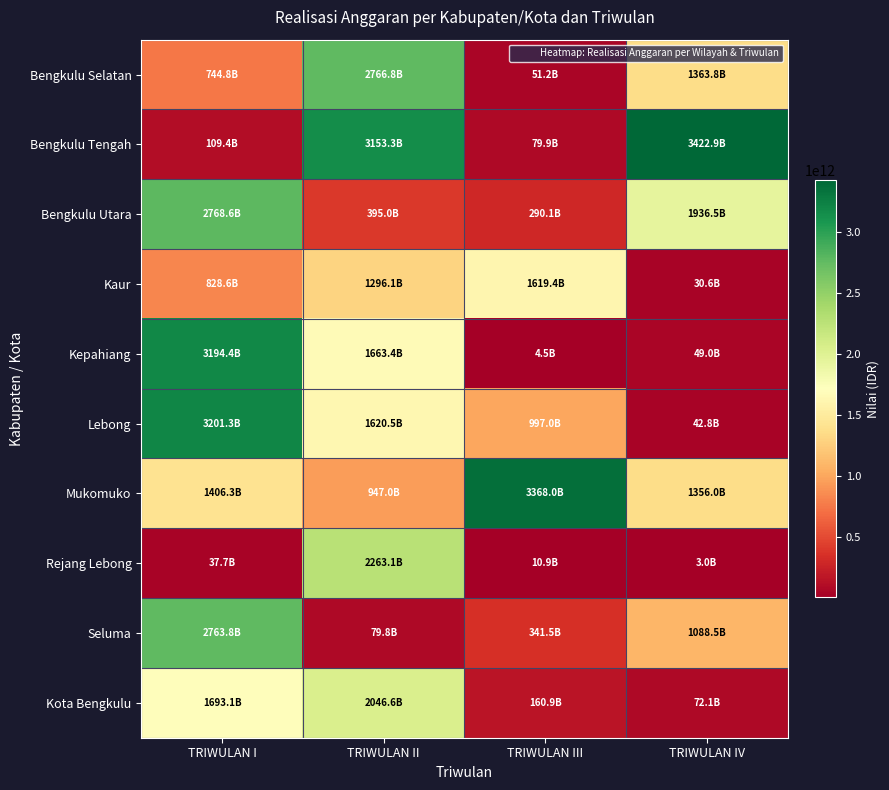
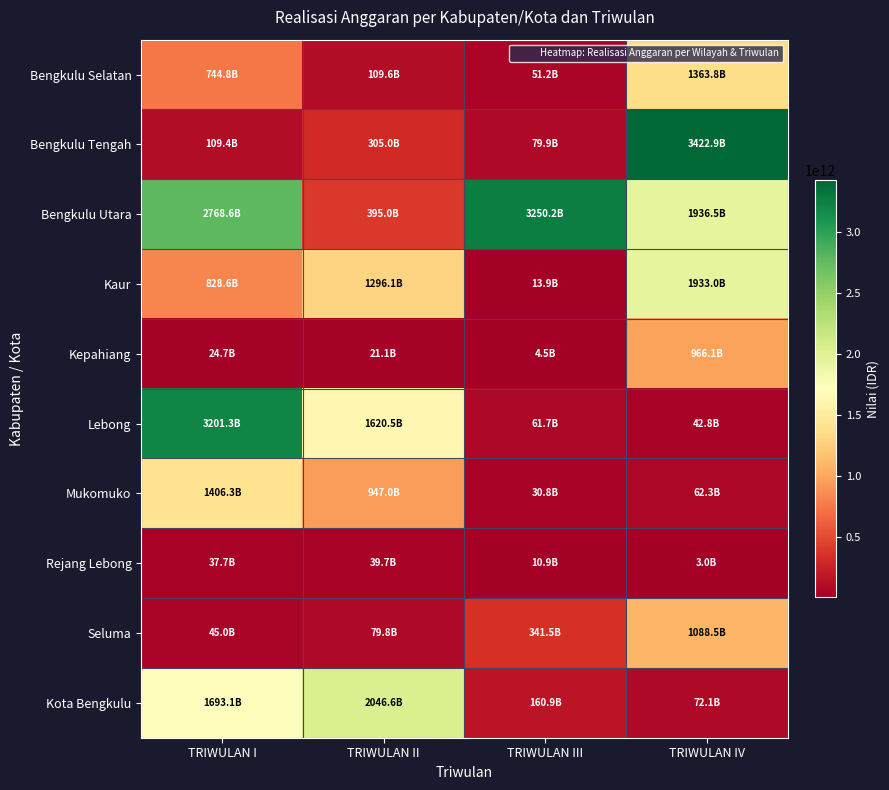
Bengkulu Selatan, TRIWULAN II: 2766.8B -> 109.6B
Bengkulu Tengah, TRIWULAN II: 3153.3B -> 305.0B
Bengkulu Utara, TRIWULAN III: 290.1B -> 3250.2B
Kaur, TRIWULAN III: 1619.4B -> 13.9B
Kaur, TRIWULAN IV: 30.6B -> 1933.0B
Kepahiang, TRIWULAN I: 3194.4B -> 24.7B
Kepahiang, TRIWULAN II: 1663.4B -> 21.1B
Kepahiang, TRIWULAN IV: 49.0B -> 966.1B
Lebong, TRIWULAN III: 997.0B -> 61.7B
Mukomuko, TRIWULAN III: 3368.0B -> 30.8B
Mukomuko, TRIWULAN IV: 1356.0B -> 62.3B
Rejang Lebong, TRIWULAN II: 2263.1B -> 39.7B
Seluma, TRIWULAN I: 2763.8B -> 45.0B
